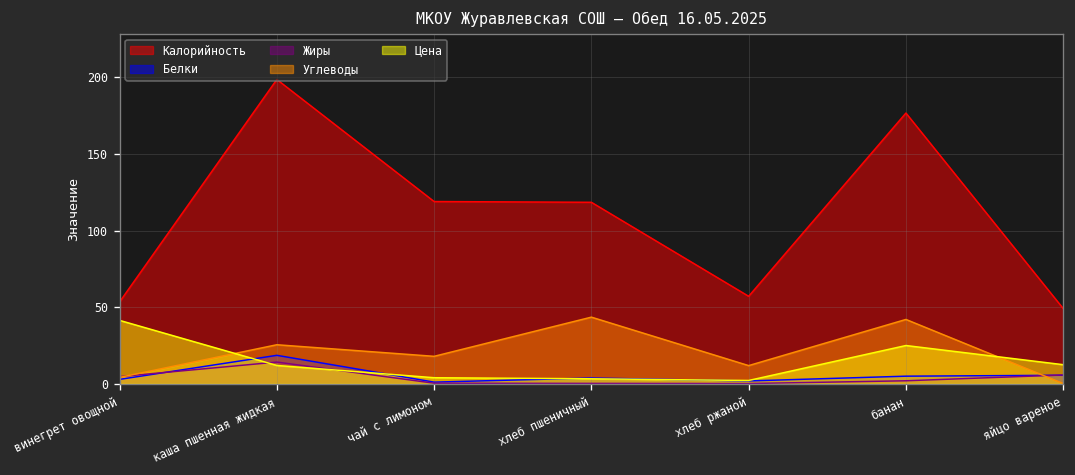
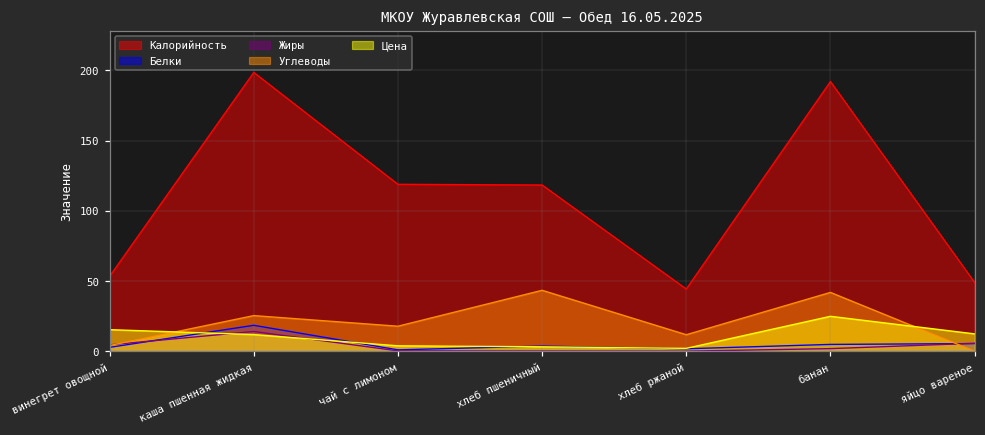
Цена, винегрет овощной: 41 -> 16
Калорийность, хлеб ржаной: 57 -> 44
Калорийность, банан: 177 -> 192
